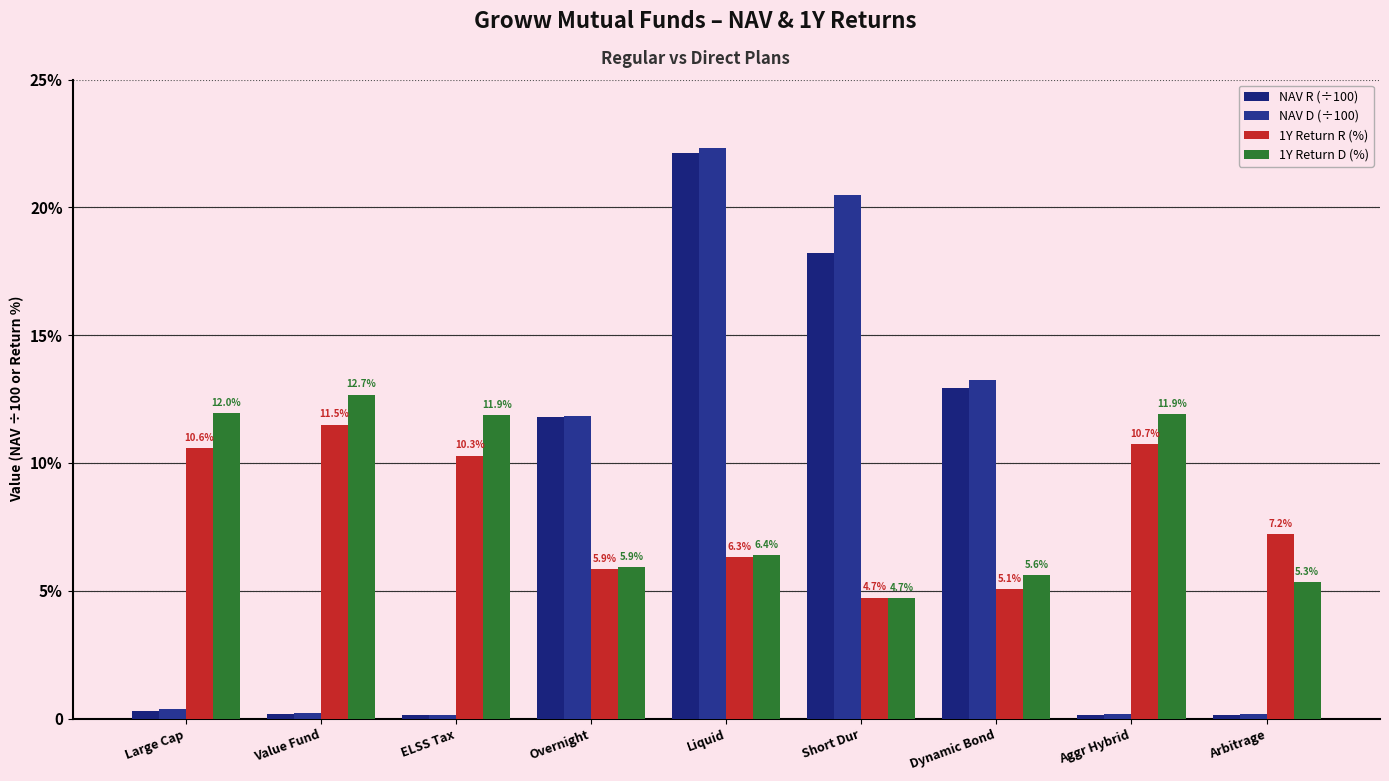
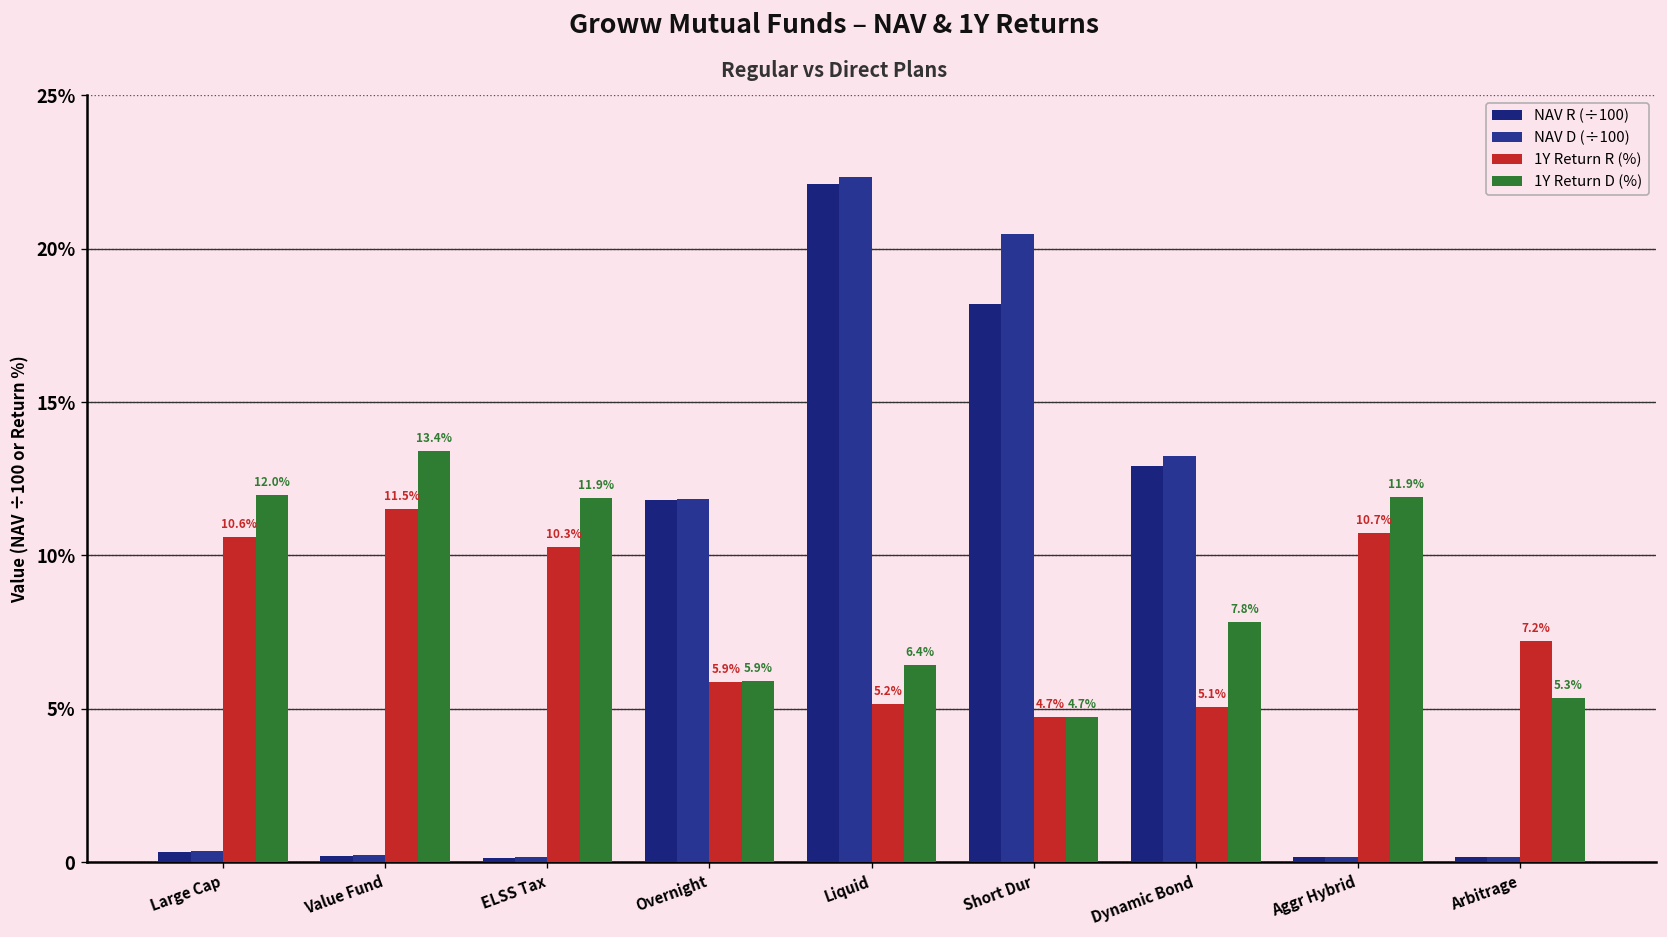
1Y Return D (%), Value Fund: 12.7% -> 13.4%
1Y Return R (%), Liquid: 6.3% -> 5.2%
1Y Return D (%), Dynamic Bond: 5.6% -> 7.8%
